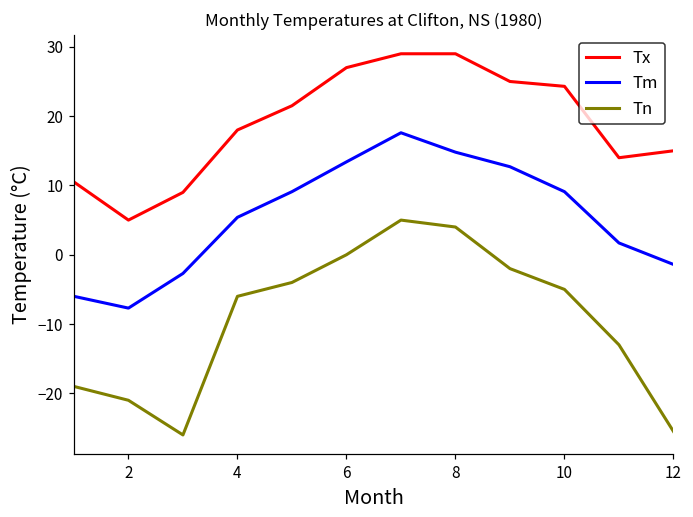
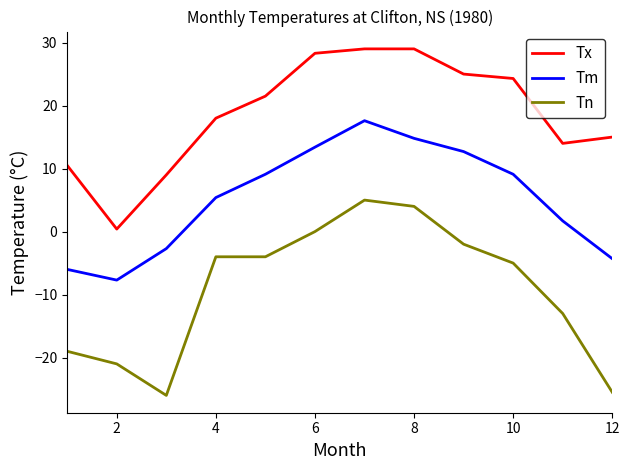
Tx, 2: 5 -> 0
Tn, 4: -6 -> -4
Tx, 6: 27 -> 28
Tm, 12: -1 -> -4
